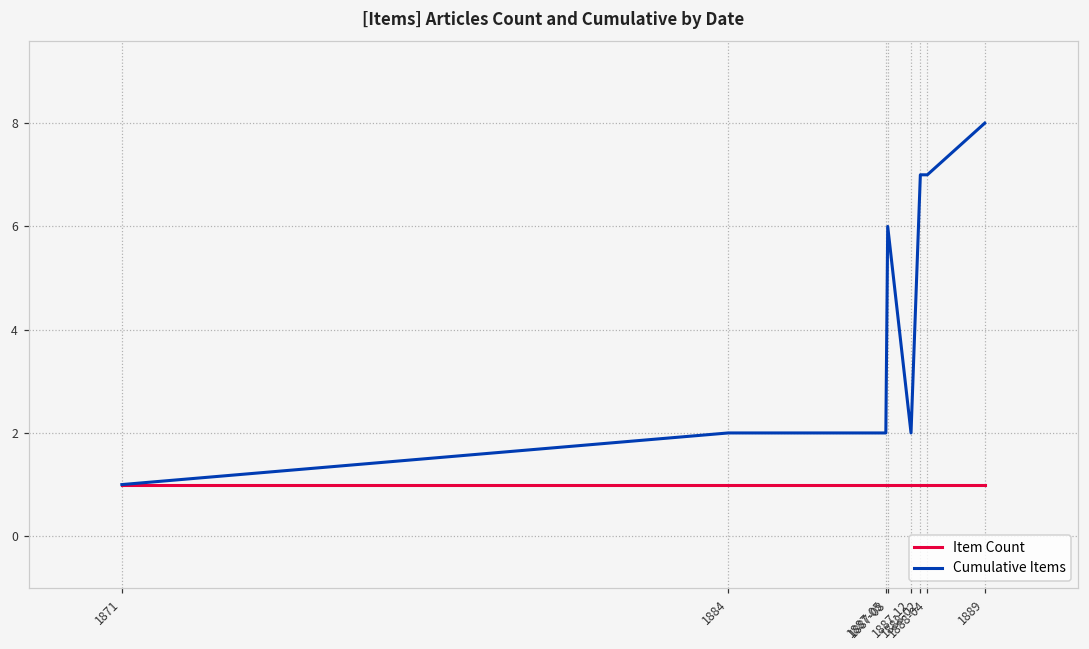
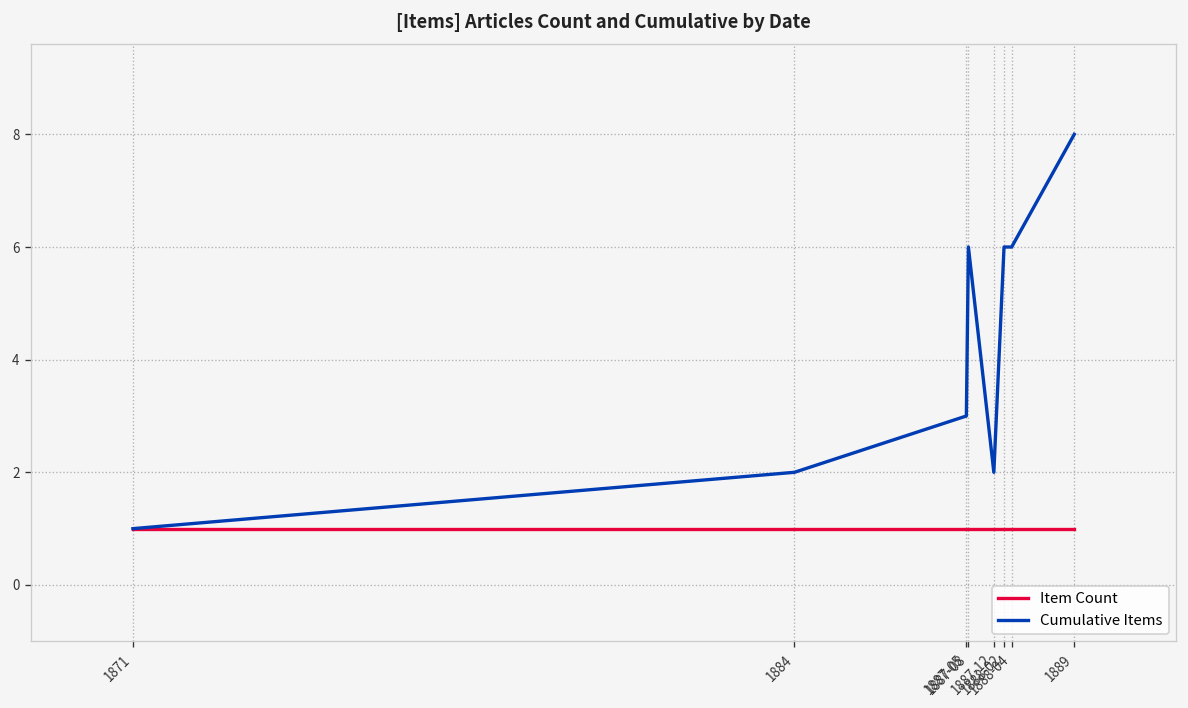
Cumulative Items, 1887-05: 2 -> 3
Cumulative Items, 1888-02: 7 -> 6
Cumulative Items, 1888-04: 7 -> 6
